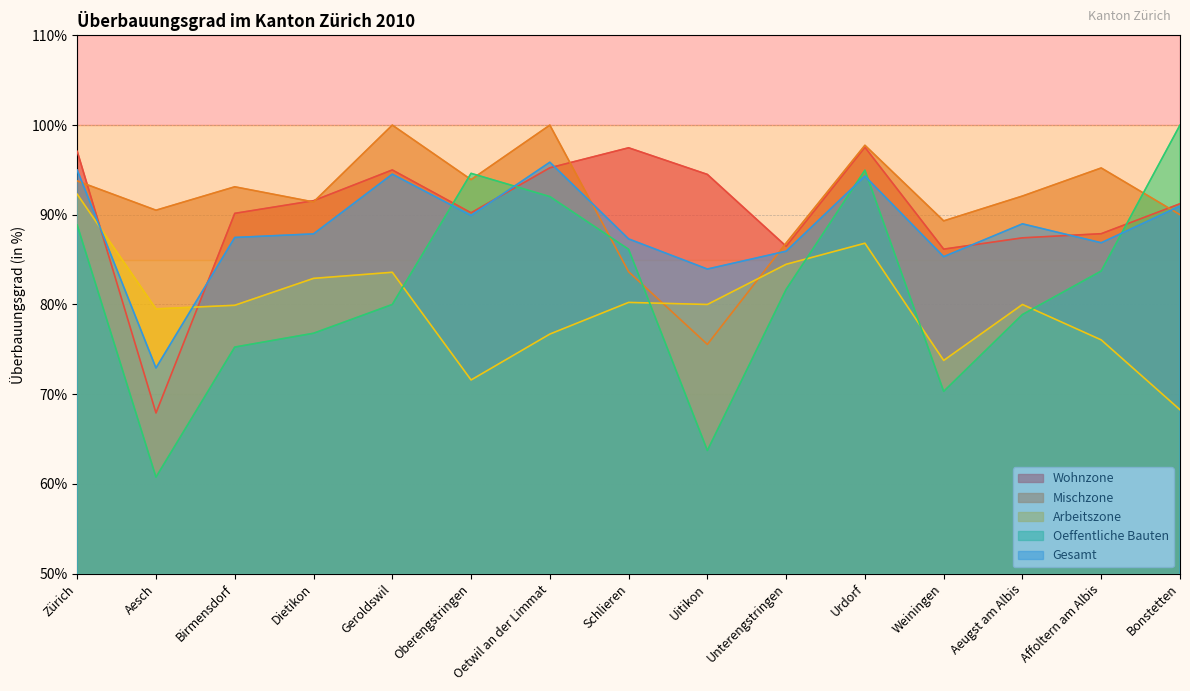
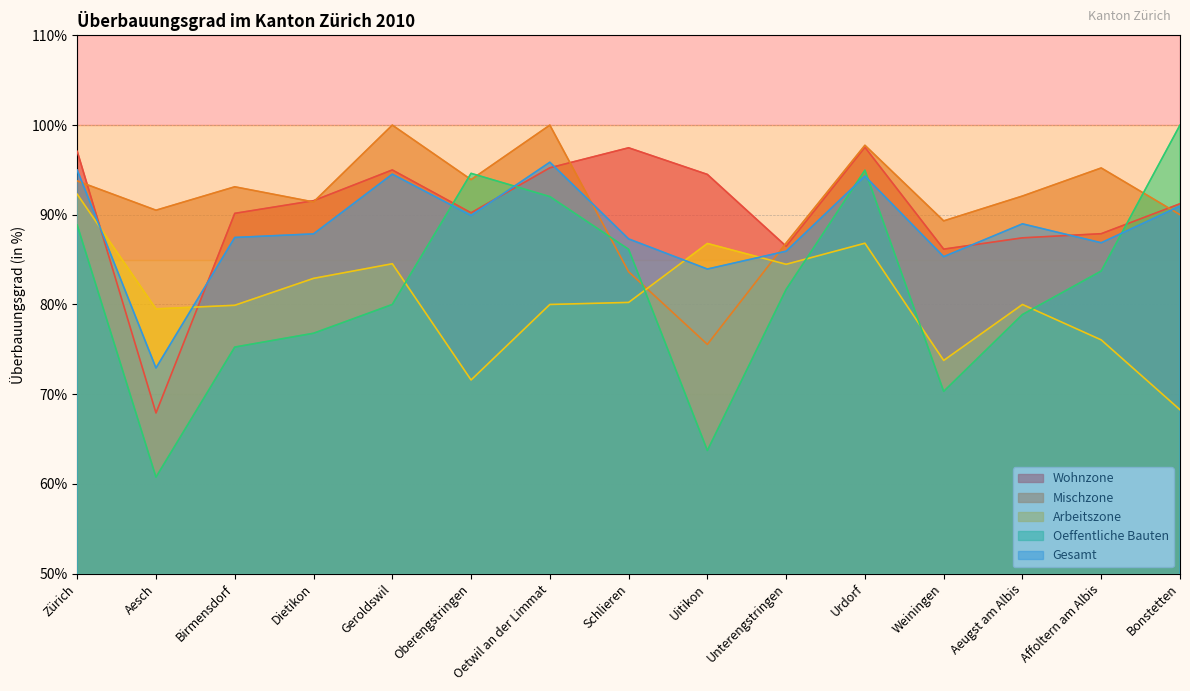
Arbeitszone, Geroldswil: 84% -> 85%
Arbeitszone, Oetwil an der Limmat: 77% -> 80%
Arbeitszone, Uitikon: 80% -> 87%
